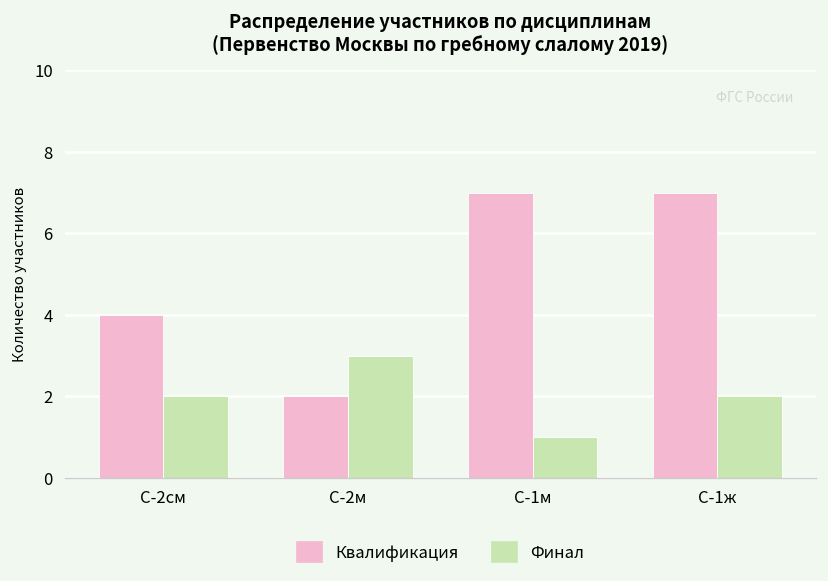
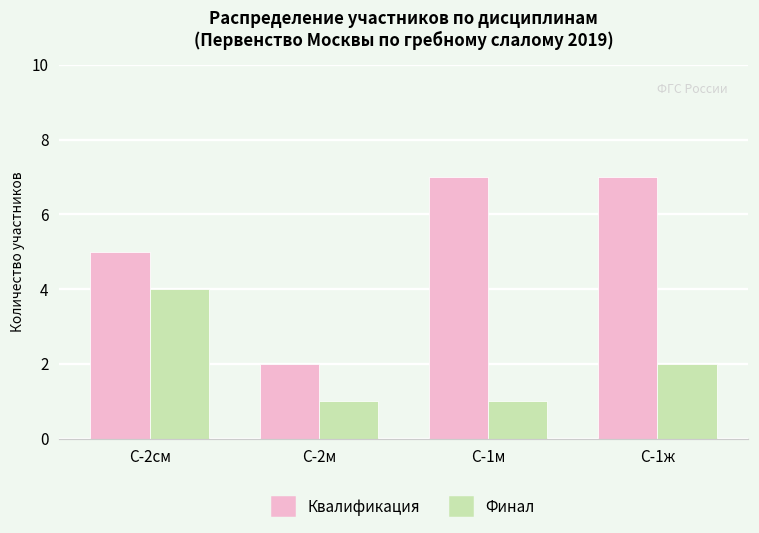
Квалификация, С-2см: 4 -> 5
Финал, С-2см: 2 -> 4
Финал, С-2м: 3 -> 1
